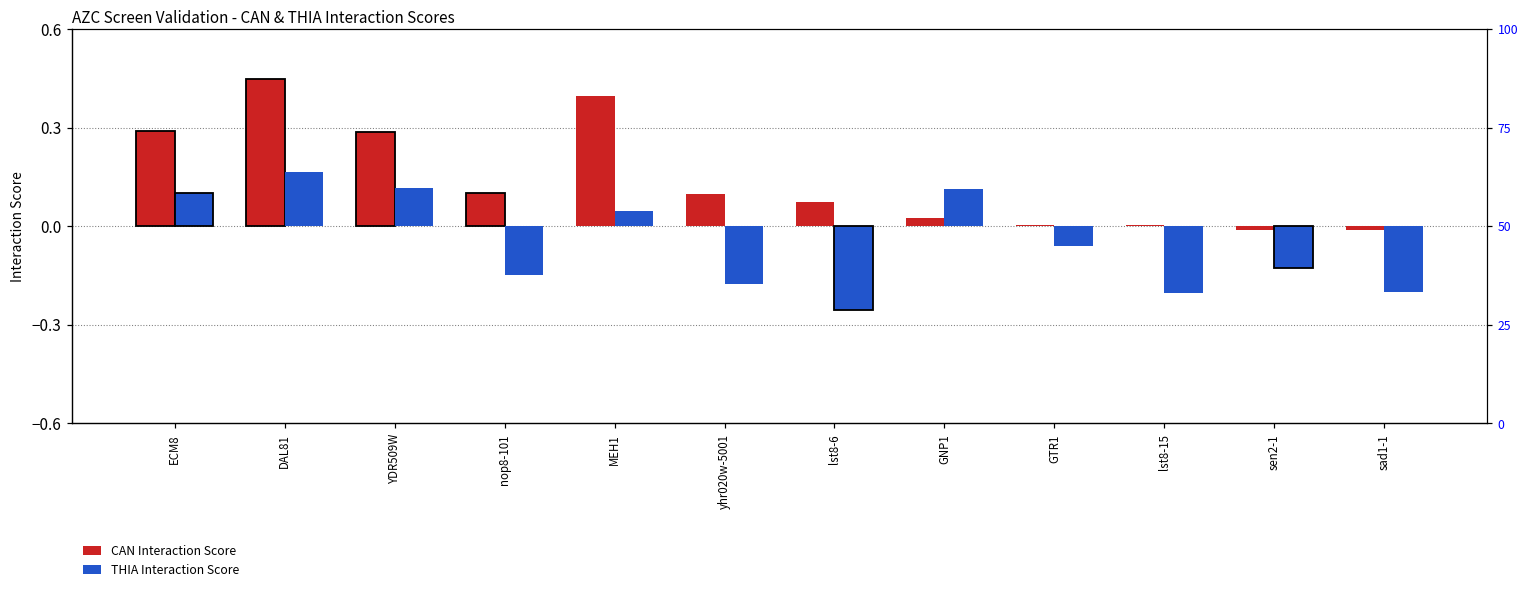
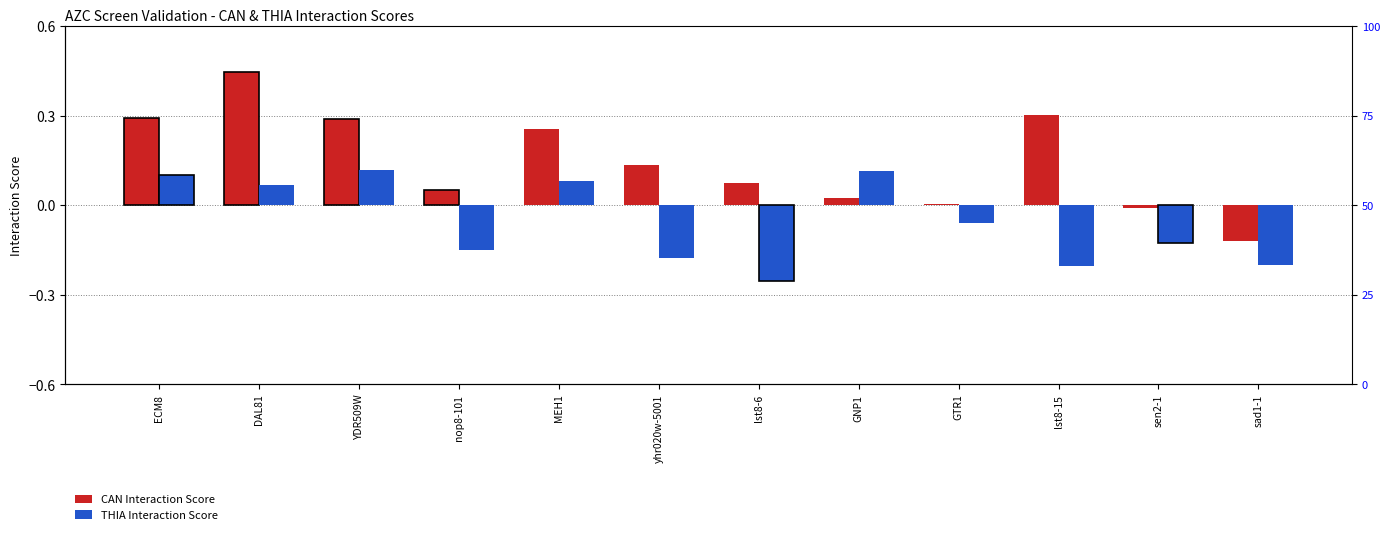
THIA Interaction Score, DAL81: 0.16 -> 0.07
CAN Interaction Score, nop8-101: 0.10 -> 0.05
CAN Interaction Score, MEH1: 0.40 -> 0.26
THIA Interaction Score, MEH1: 0.05 -> 0.08
CAN Interaction Score, yhr020w-5001: 0.10 -> 0.13
CAN Interaction Score, lst8-15: 0.00 -> 0.30
CAN Interaction Score, sad1-1: -0.01 -> -0.12
